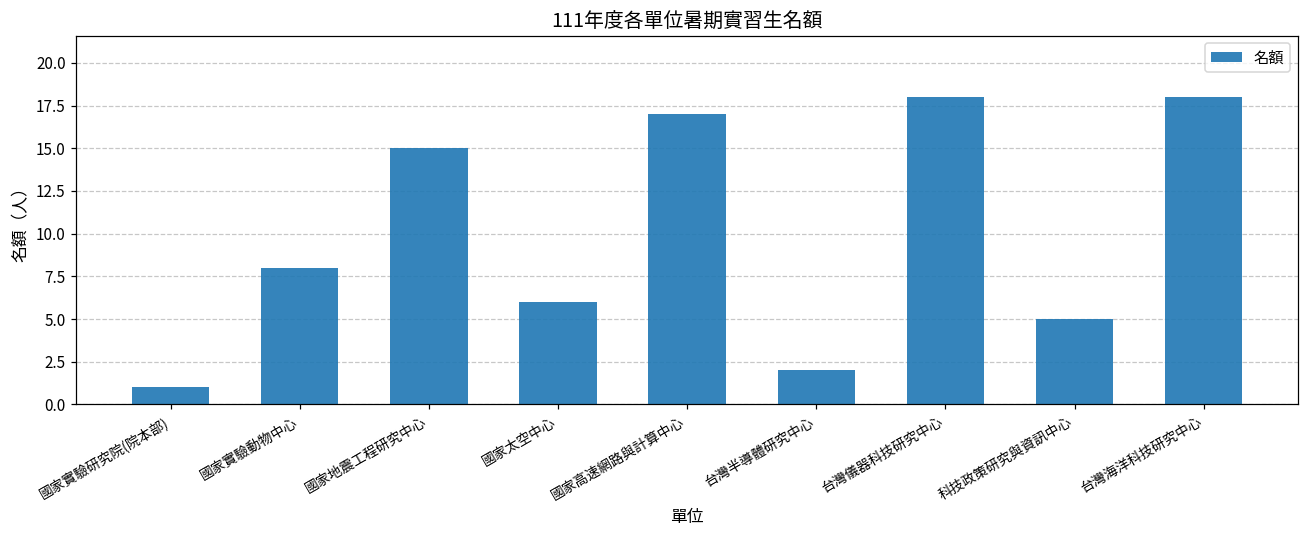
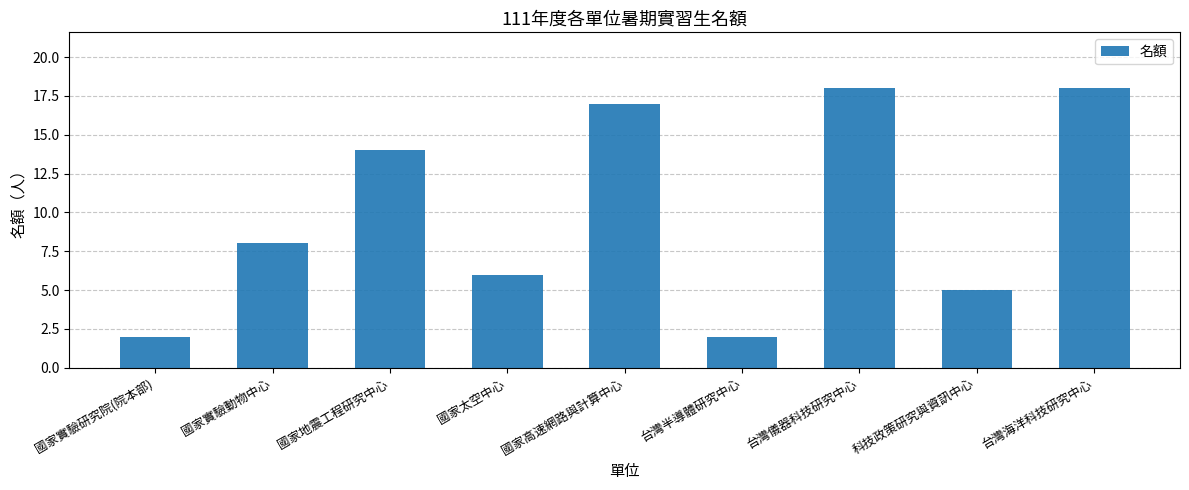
國家實驗研究院(院本部): 1 -> 2
國家地震工程研究中心: 15 -> 14
